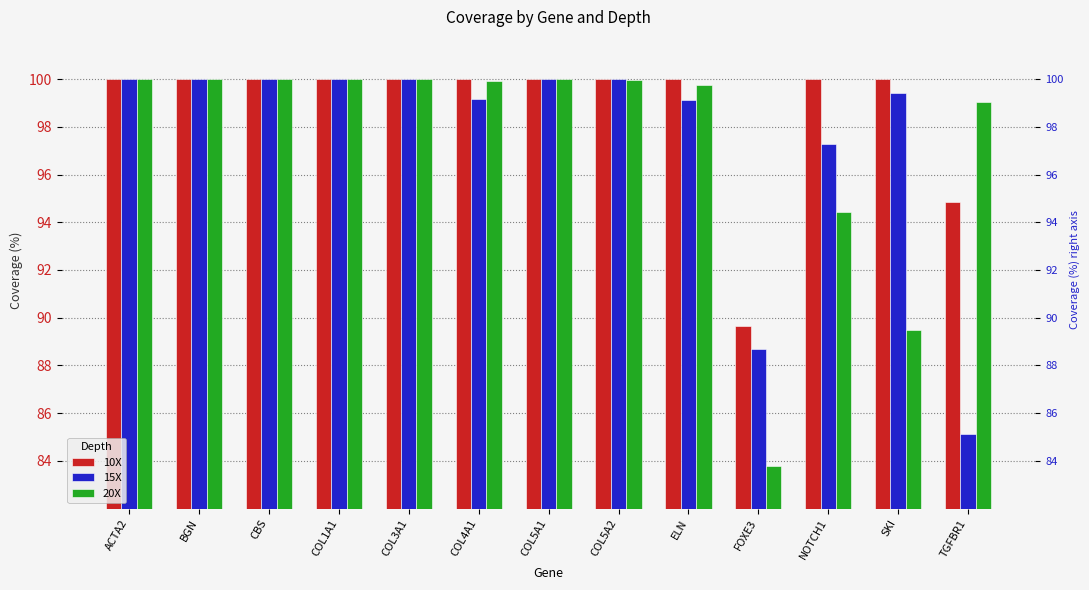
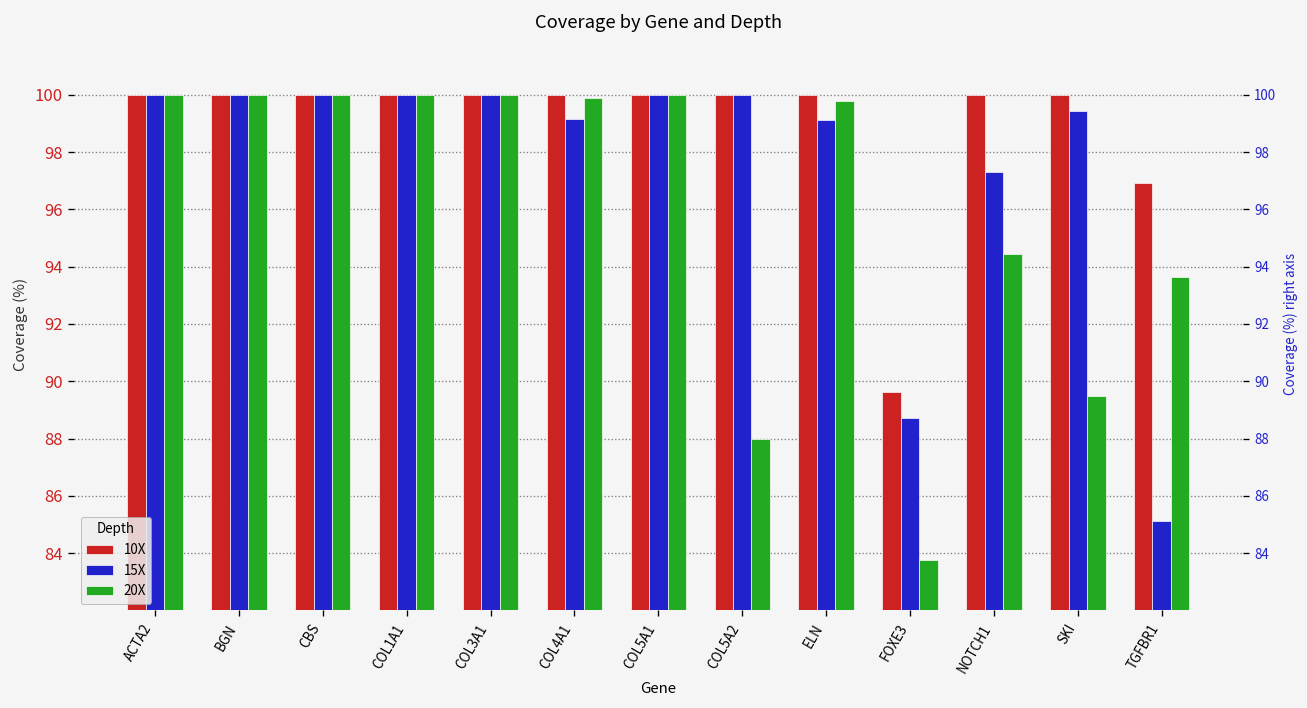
20X, COL5A2: 100.0 -> 88.0
10X, TGFBR1: 94.9 -> 96.9
20X, TGFBR1: 99.0 -> 93.6
